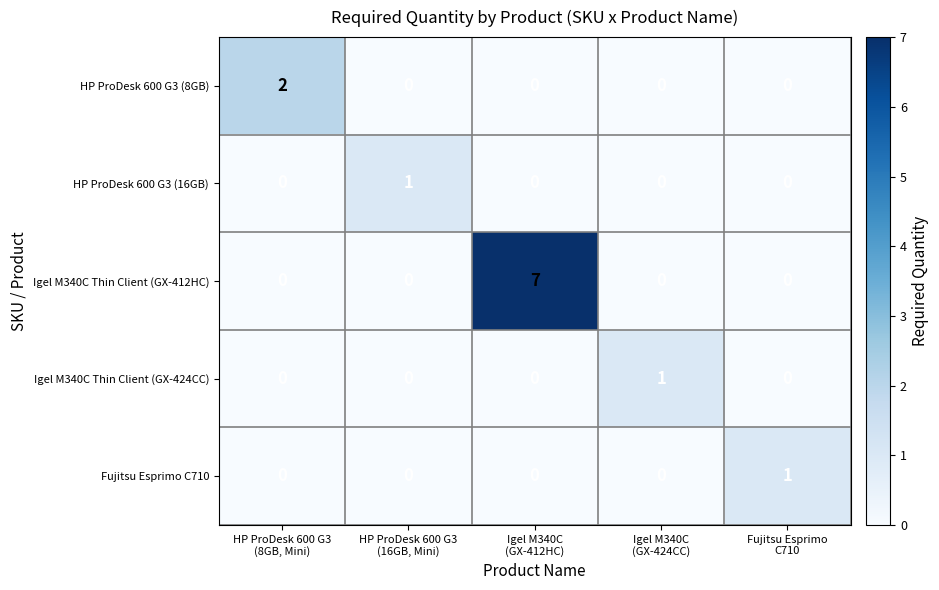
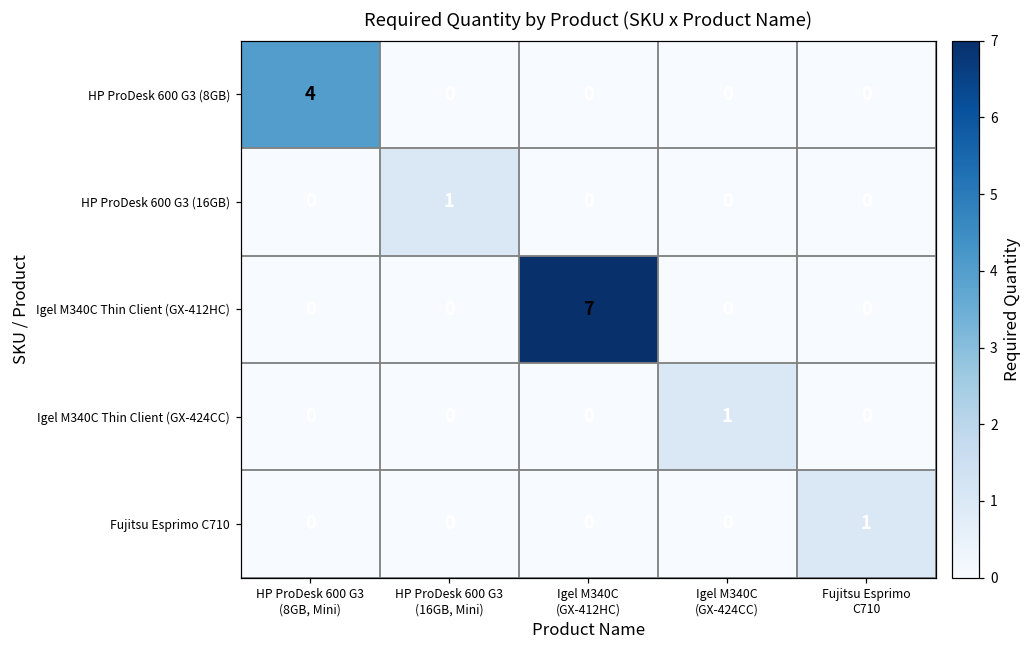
HP ProDesk 600 G3 (8GB), HP ProDesk 600 G3 (8GB, Mini): 2 -> 4
